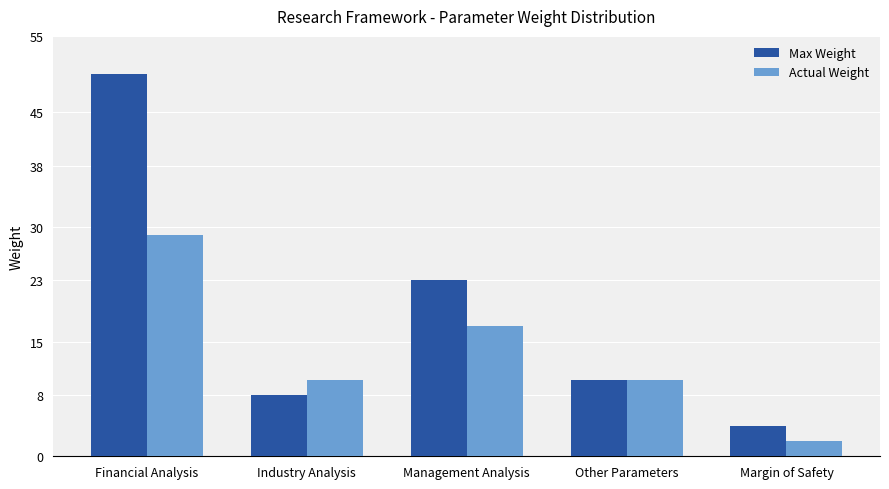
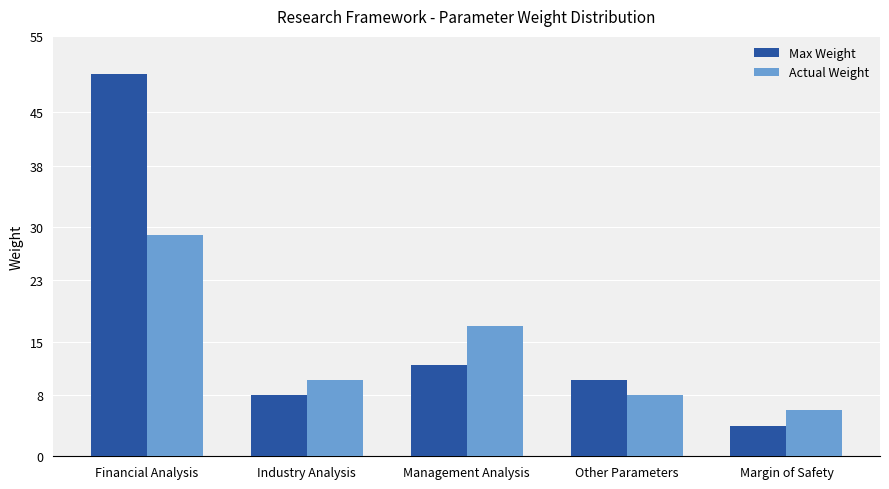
Max Weight, Management Analysis: 23 -> 12
Actual Weight, Other Parameters: 10 -> 8
Actual Weight, Margin of Safety: 2 -> 6
